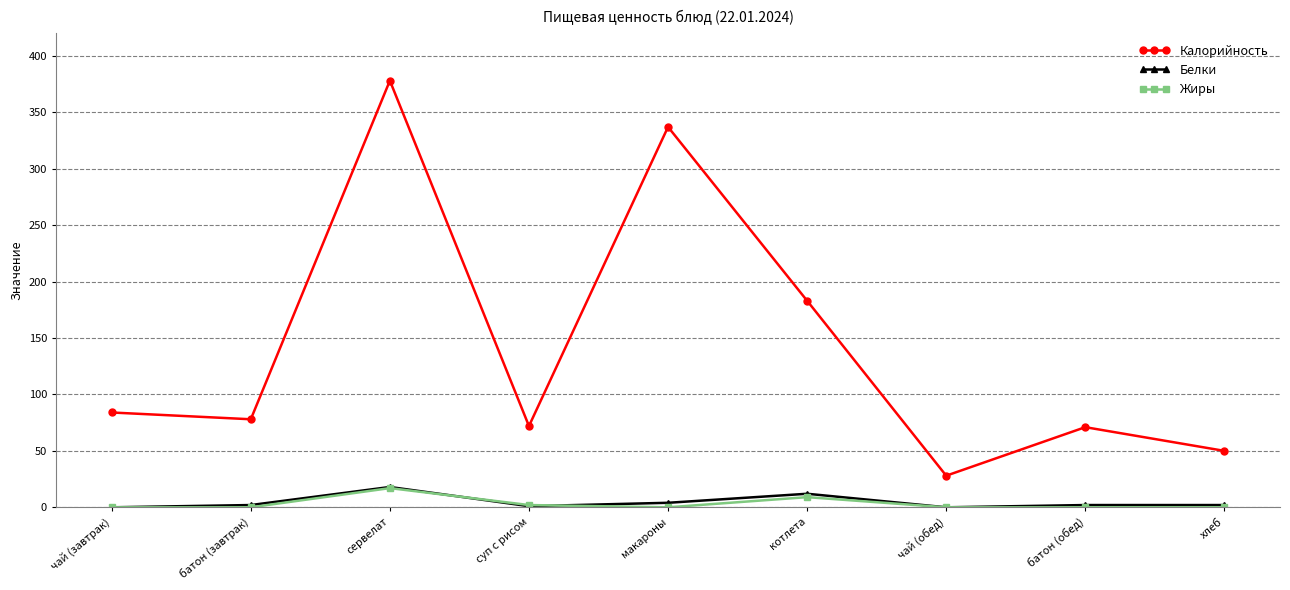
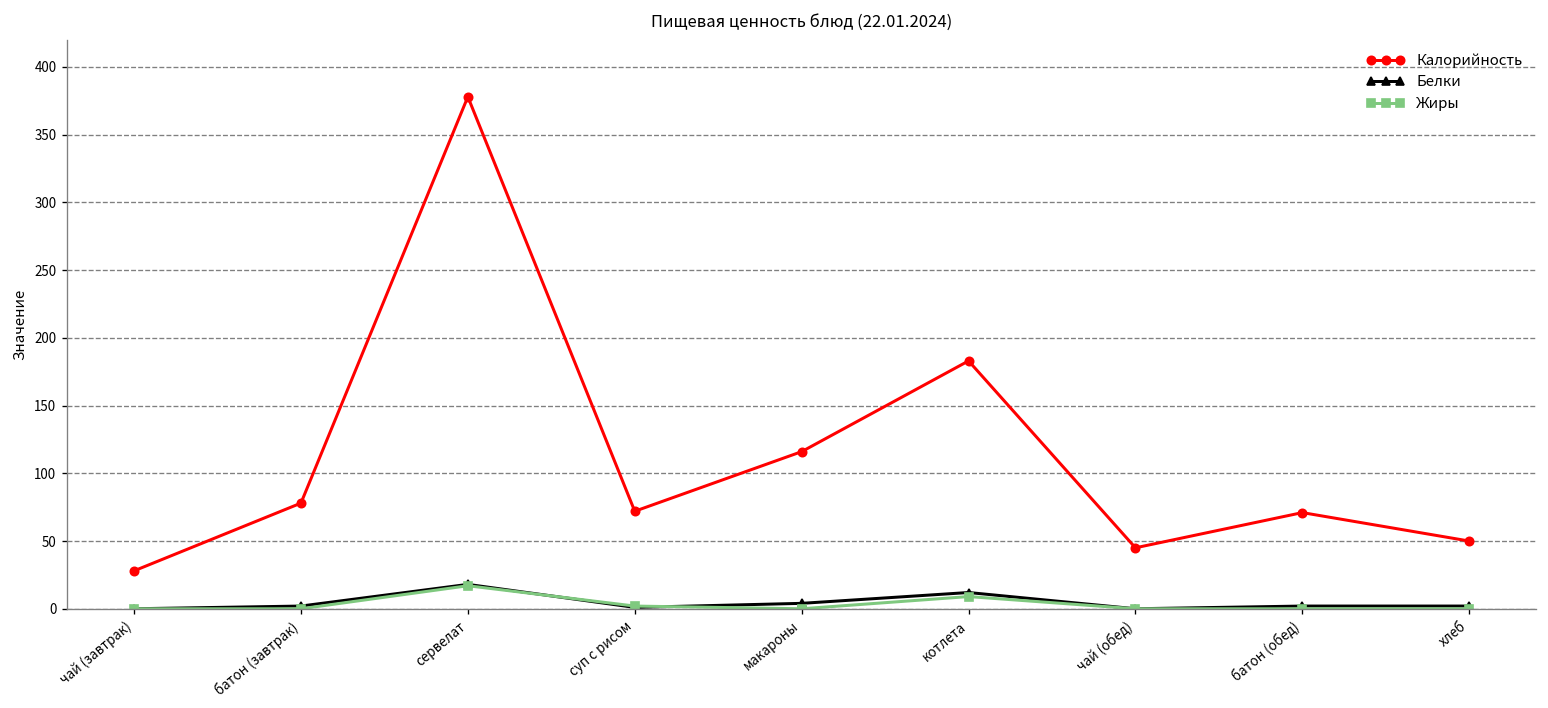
Калорийность, чай (завтрак): 84 -> 28
Калорийность, макароны: 337 -> 116
Калорийность, чай (обед): 28 -> 45
